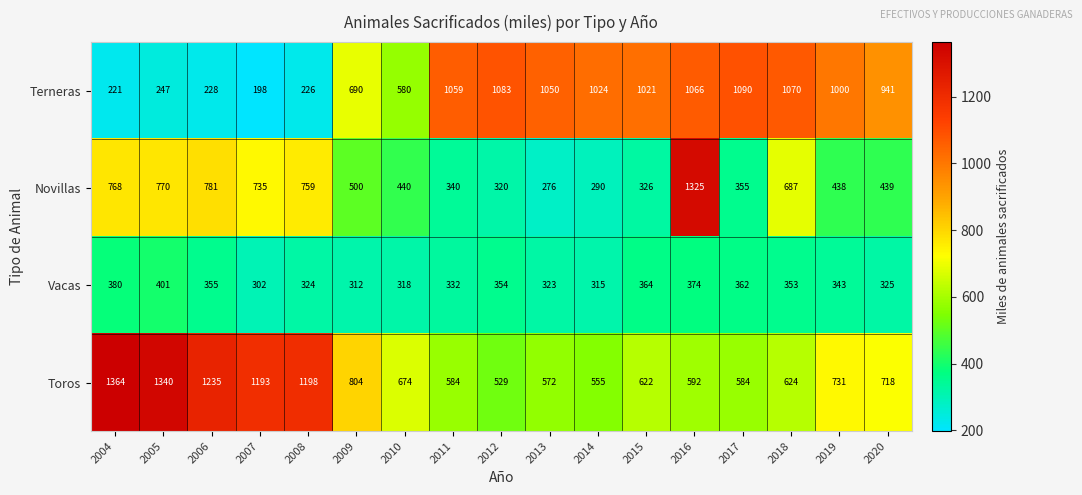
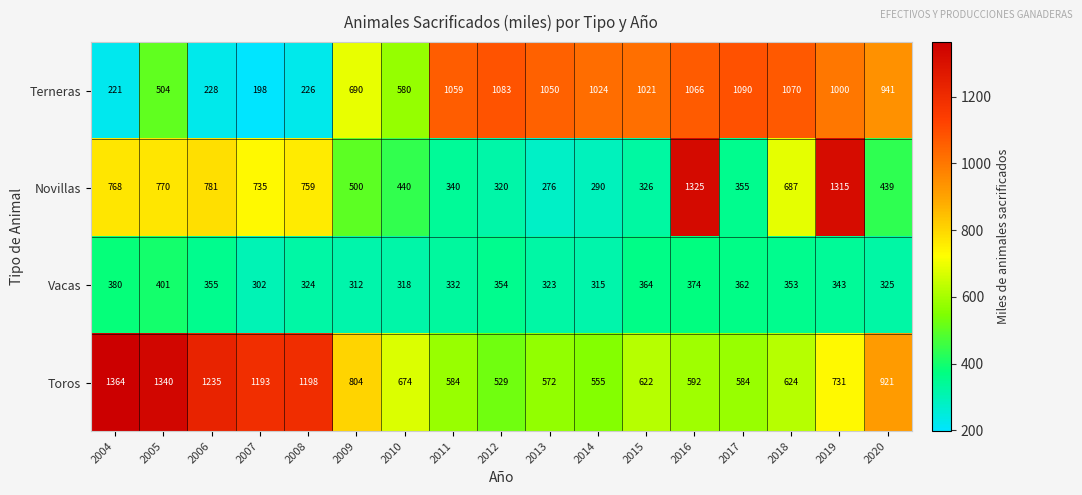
Terneras, 2005: 247 -> 504
Novillas, 2019: 438 -> 1315
Toros, 2020: 718 -> 921
